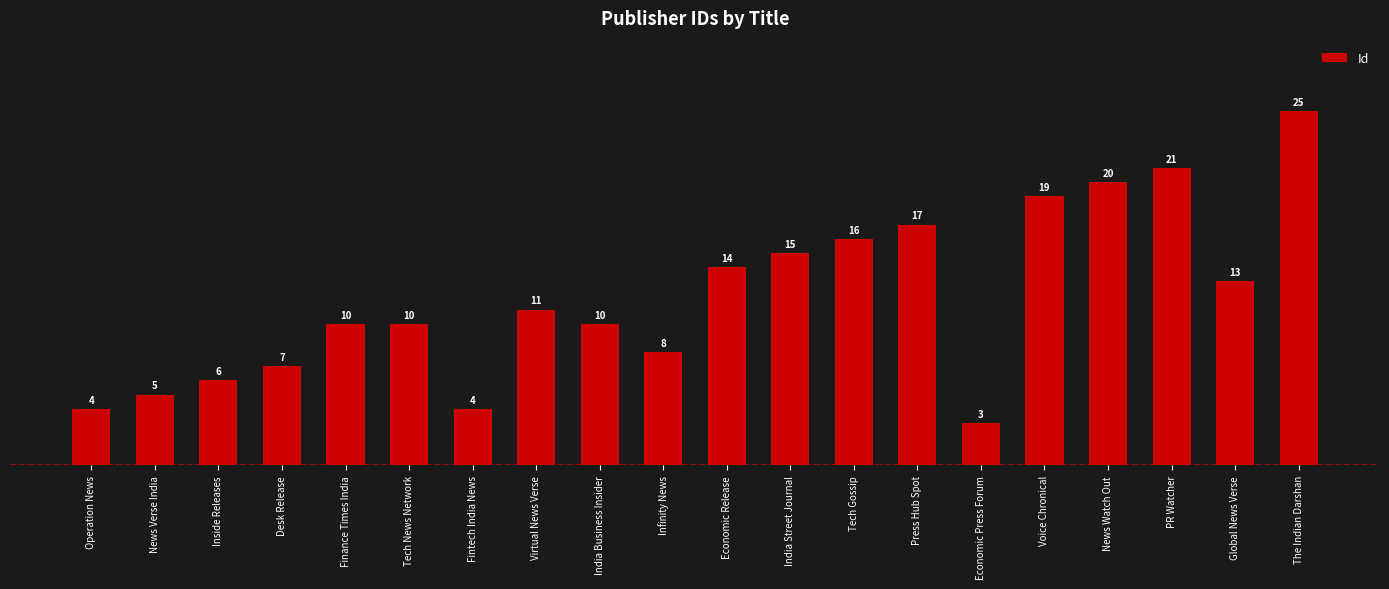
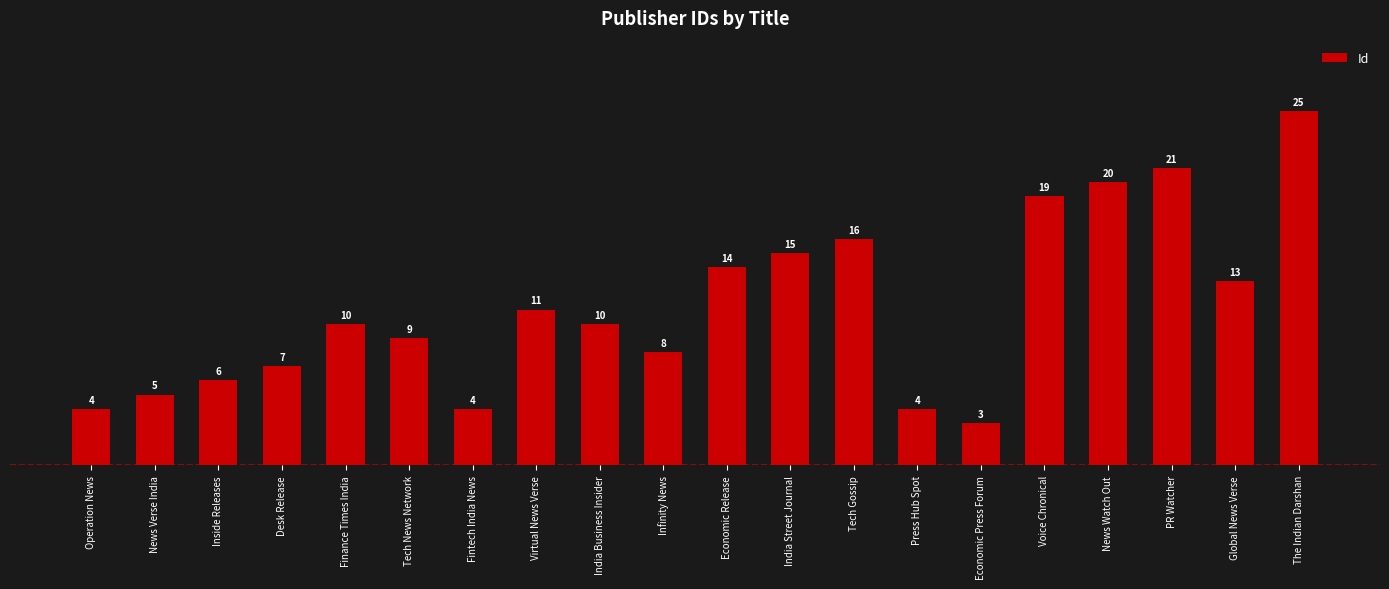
Tech News Network: 10 -> 9
Press Hub Spot: 17 -> 4
